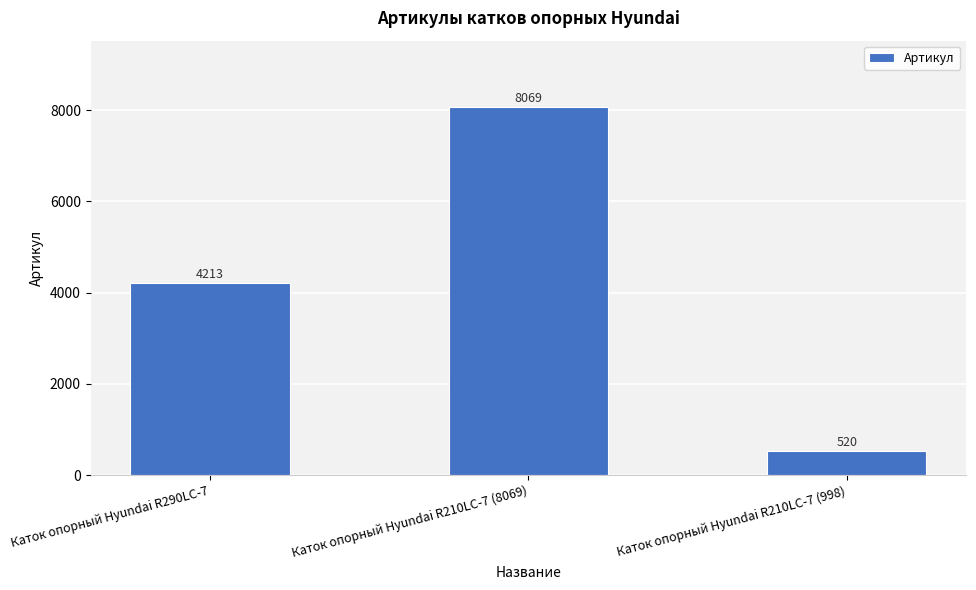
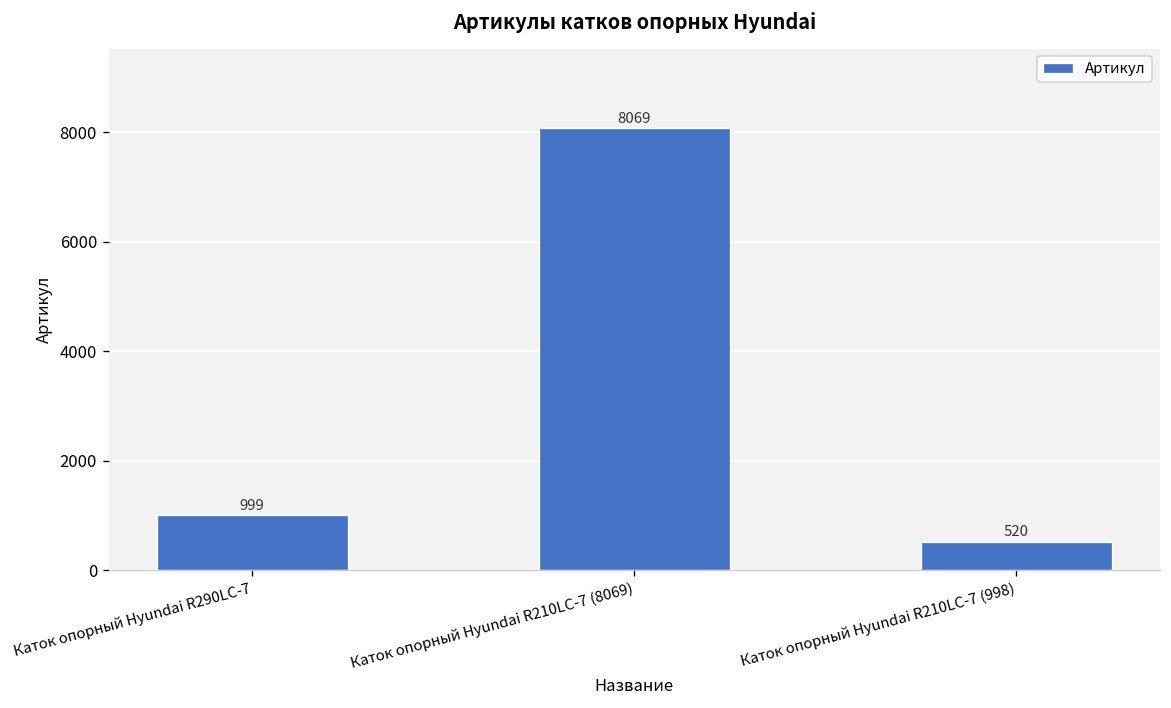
Каток опорный Hyundai R290LC-7: 4213 -> 999
